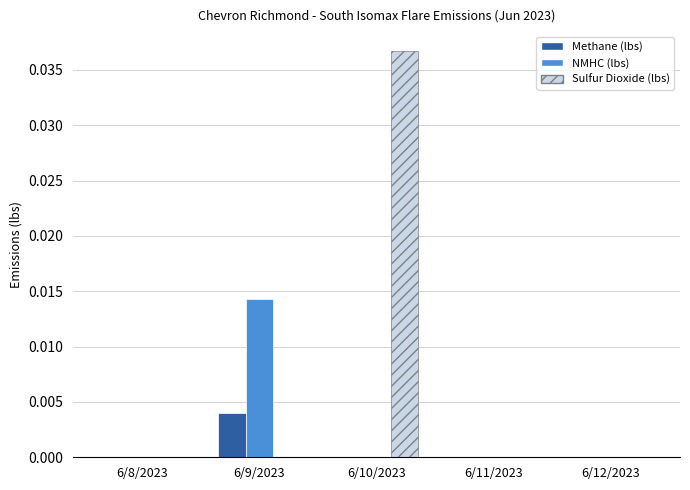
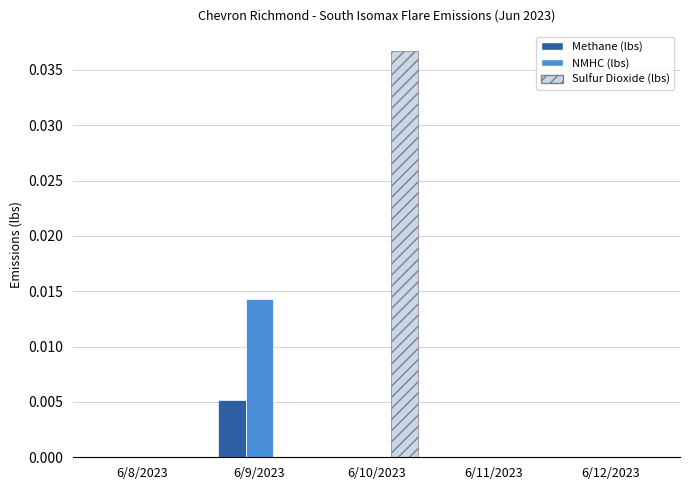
Methane (lbs), 6/9/2023: 0.0040 -> 0.0052
